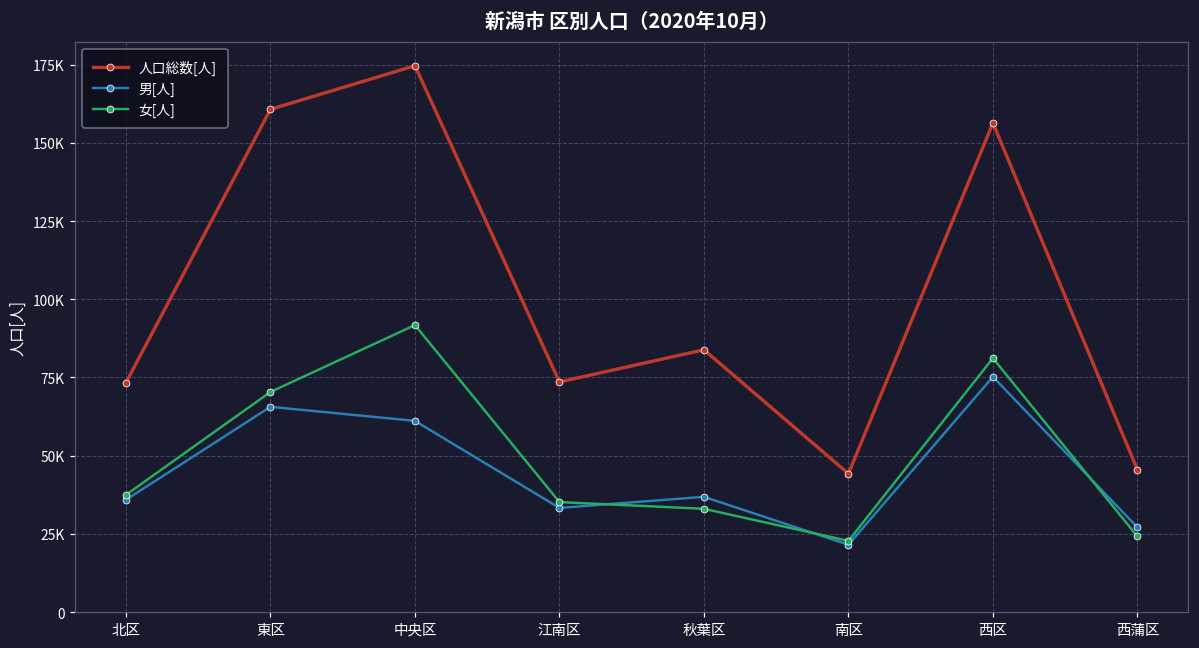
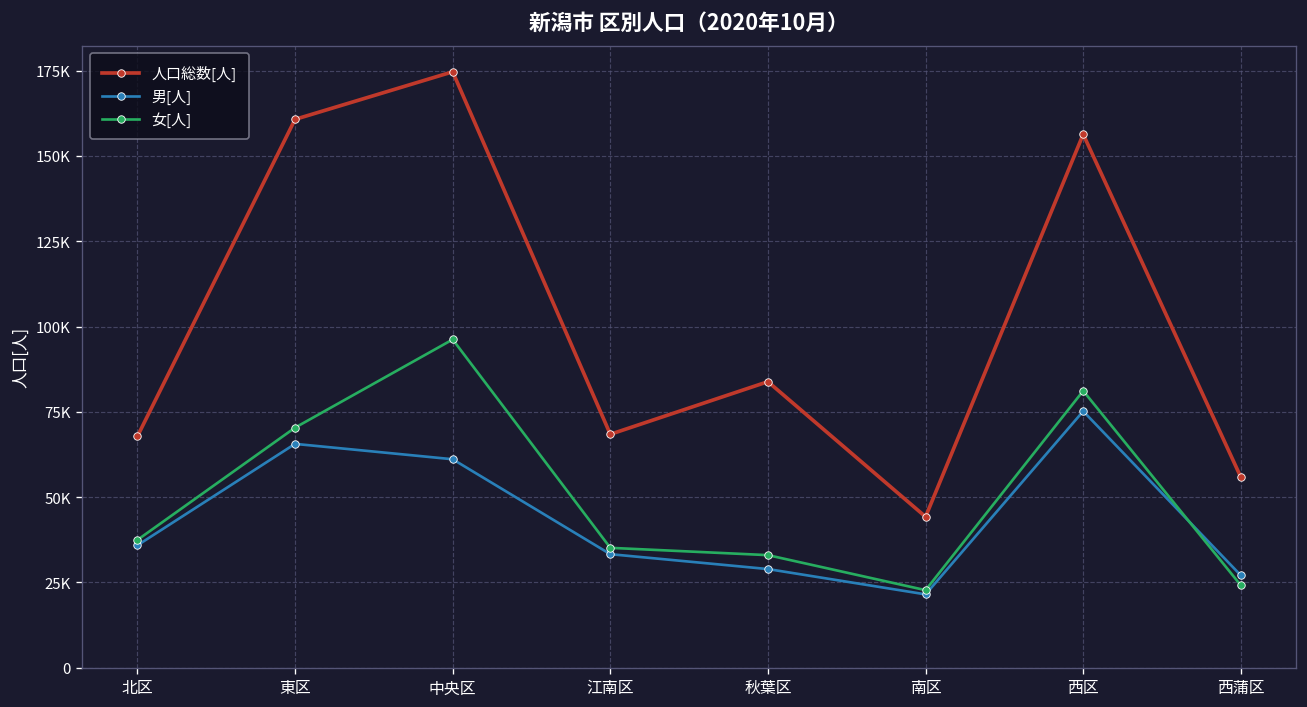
人口総数[人], 北区: 73000 -> 68000
女[人], 中央区: 92000 -> 96000
人口総数[人], 江南区: 74000 -> 68000
男[人], 秋葉区: 37000 -> 29000
人口総数[人], 西蒲区: 45000 -> 56000
